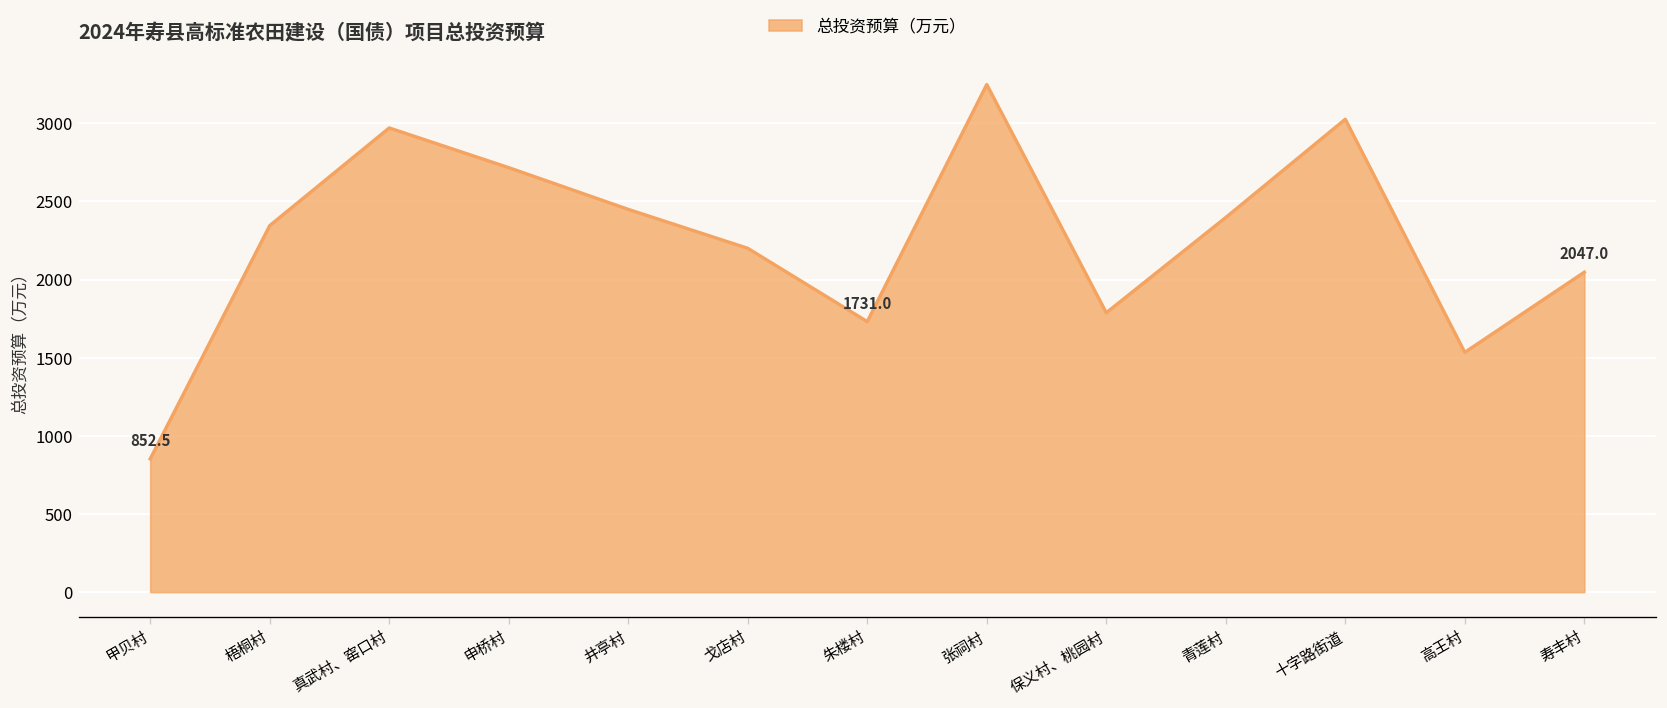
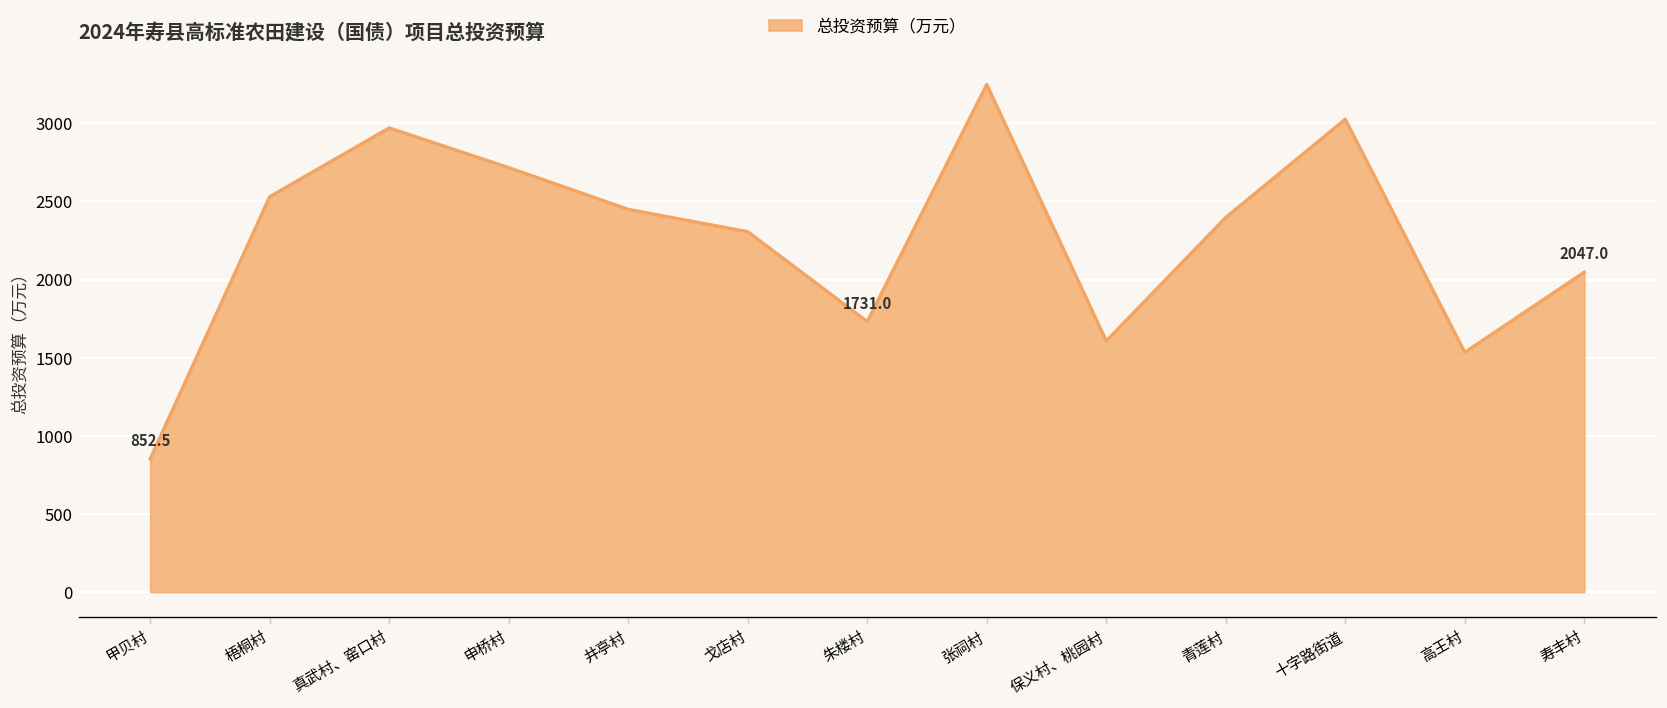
梧桐村: 2350 -> 2530
戈店村: 2200 -> 2310
保义村、桃园村: 1790 -> 1610
